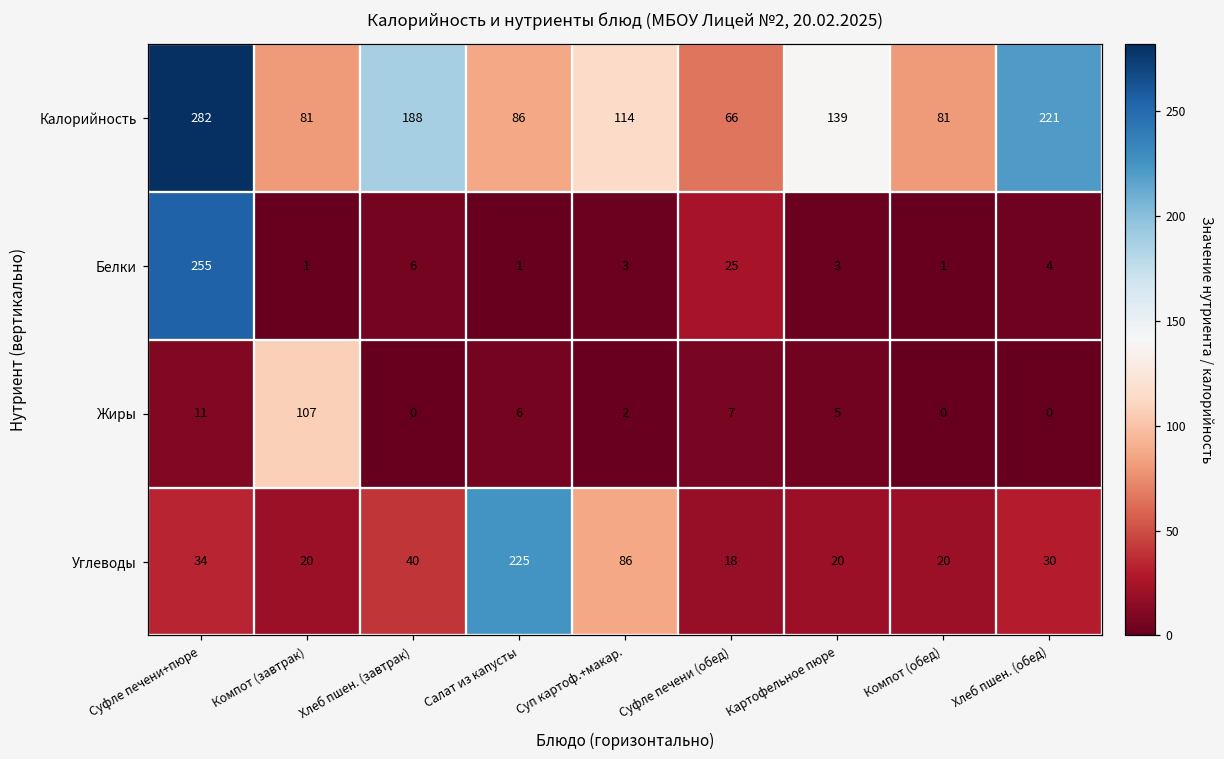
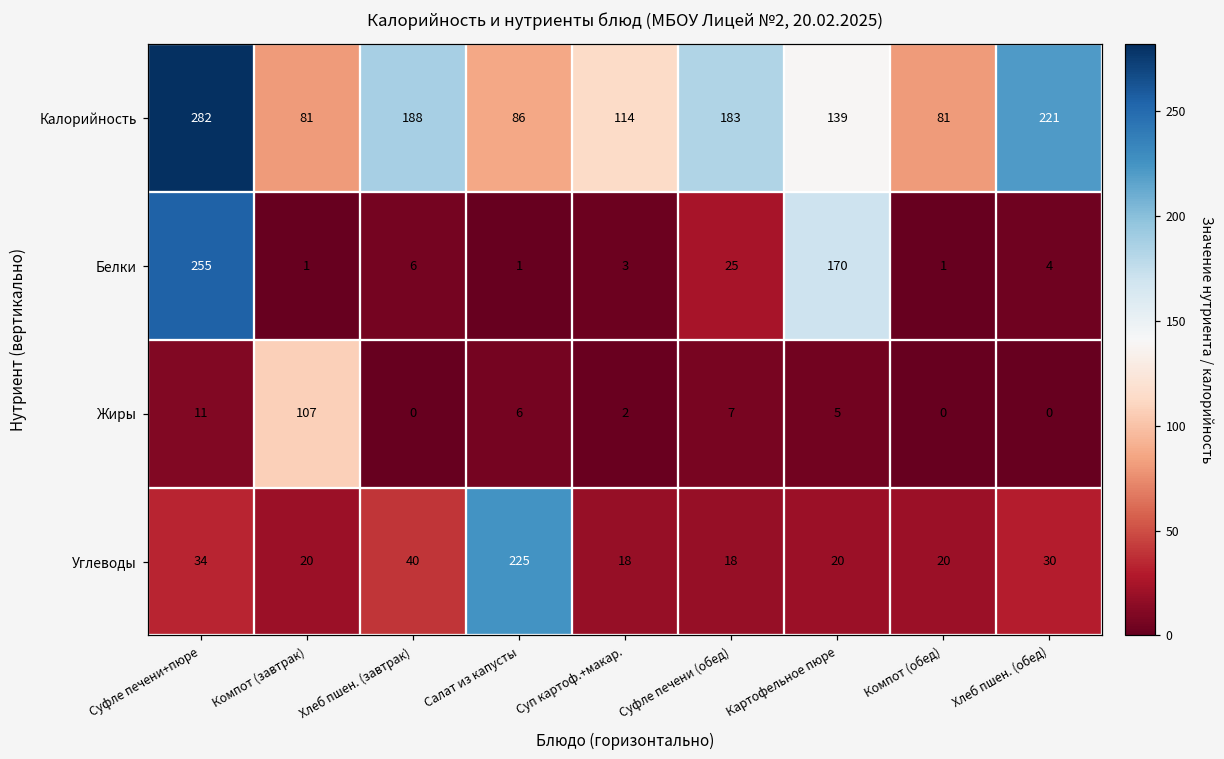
Калорийность, Суфле печени (обед): 66 -> 183
Белки, Картофельное пюре: 3 -> 170
Углеводы, Суп картоф.+макар.: 86 -> 18
